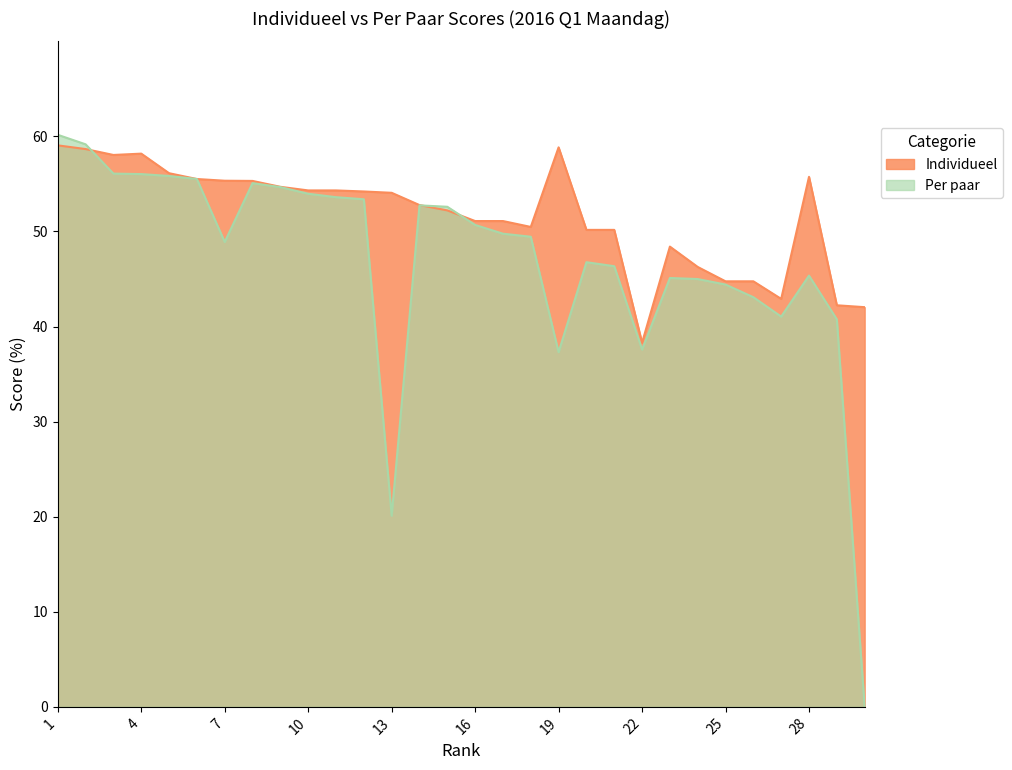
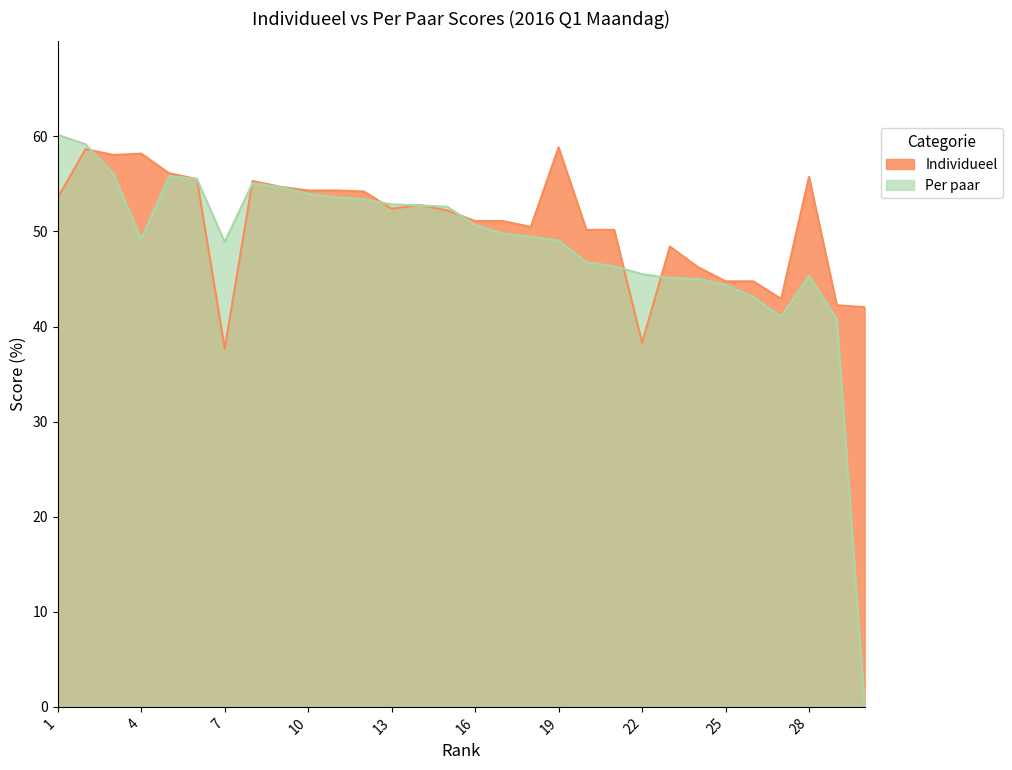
Individueel, 1: 59 -> 54
Per paar, 4: 56 -> 49
Individueel, 7: 55 -> 38
Individueel, 13: 54 -> 52
Per paar, 13: 20 -> 53
Per paar, 19: 37 -> 49
Per paar, 22: 38 -> 46
